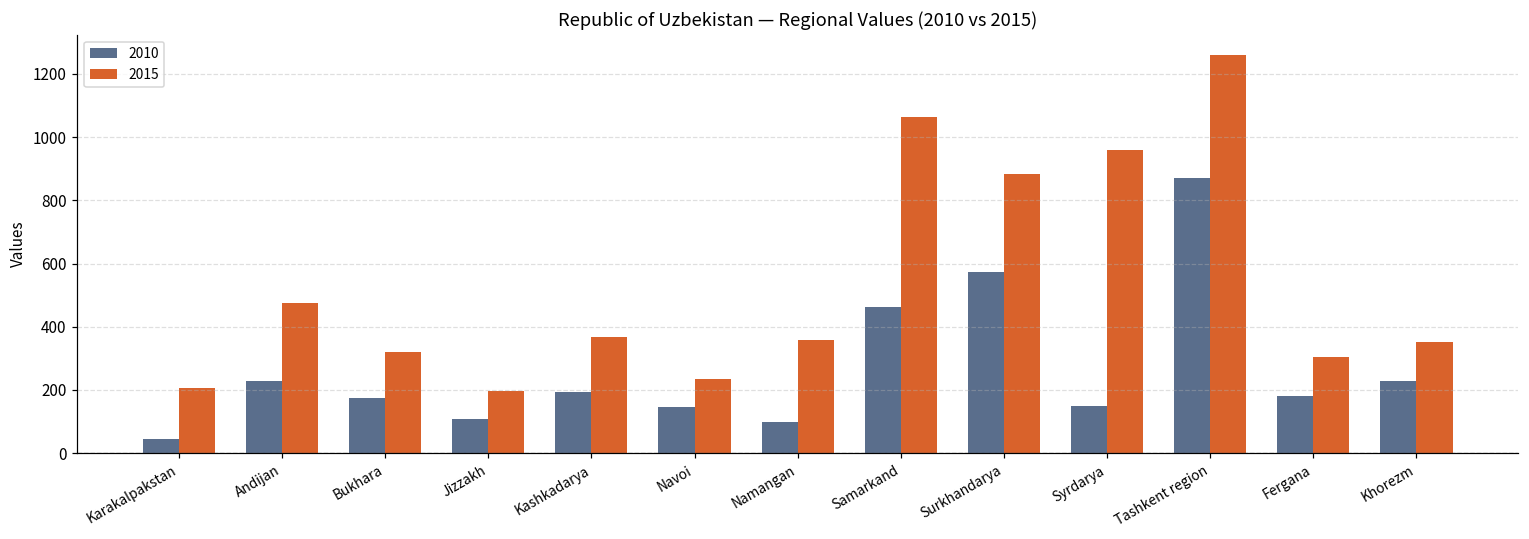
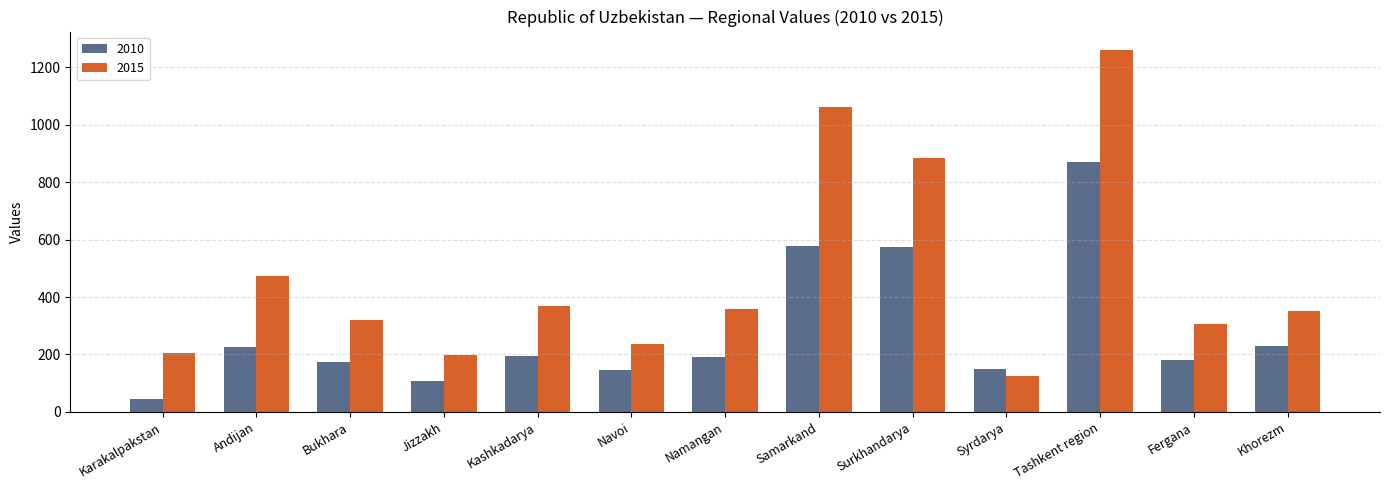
2010, Namangan: 100 -> 190
2010, Samarkand: 460 -> 580
2015, Syrdarya: 960 -> 120
